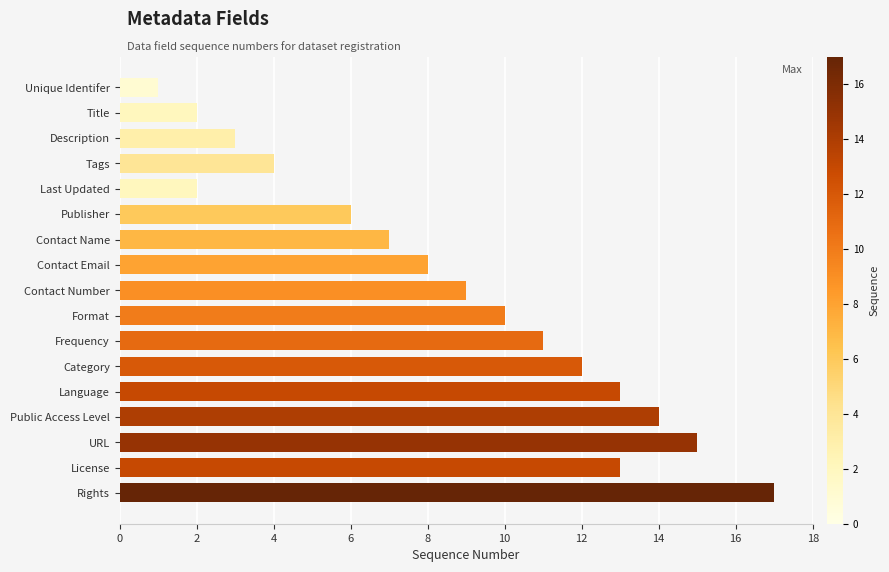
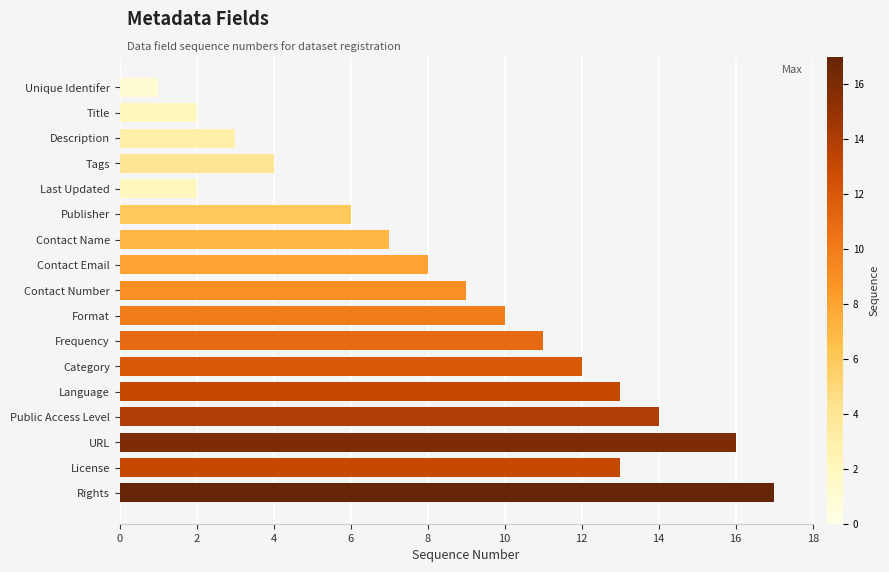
URL: 15 -> 16
